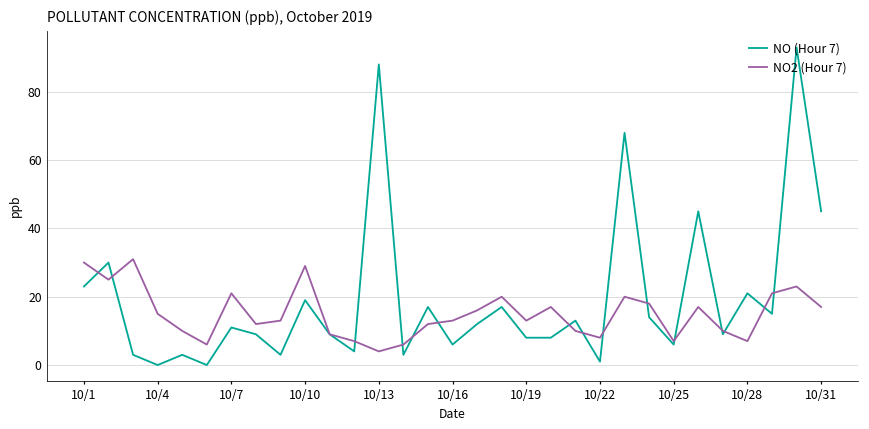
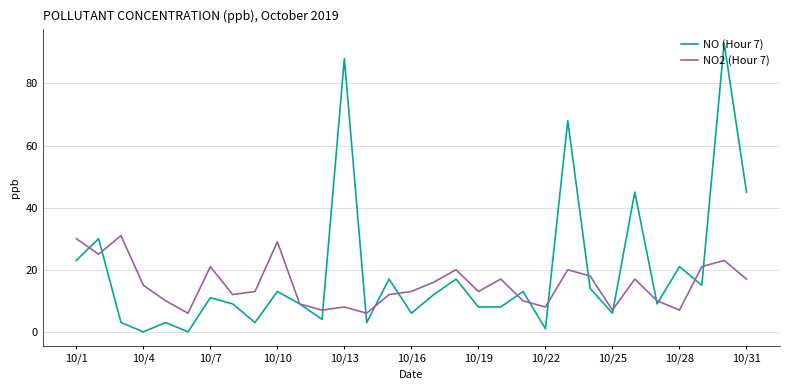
NO (Hour 7), 10/10: 19 -> 13
NO2 (Hour 7), 10/13: 4 -> 8
